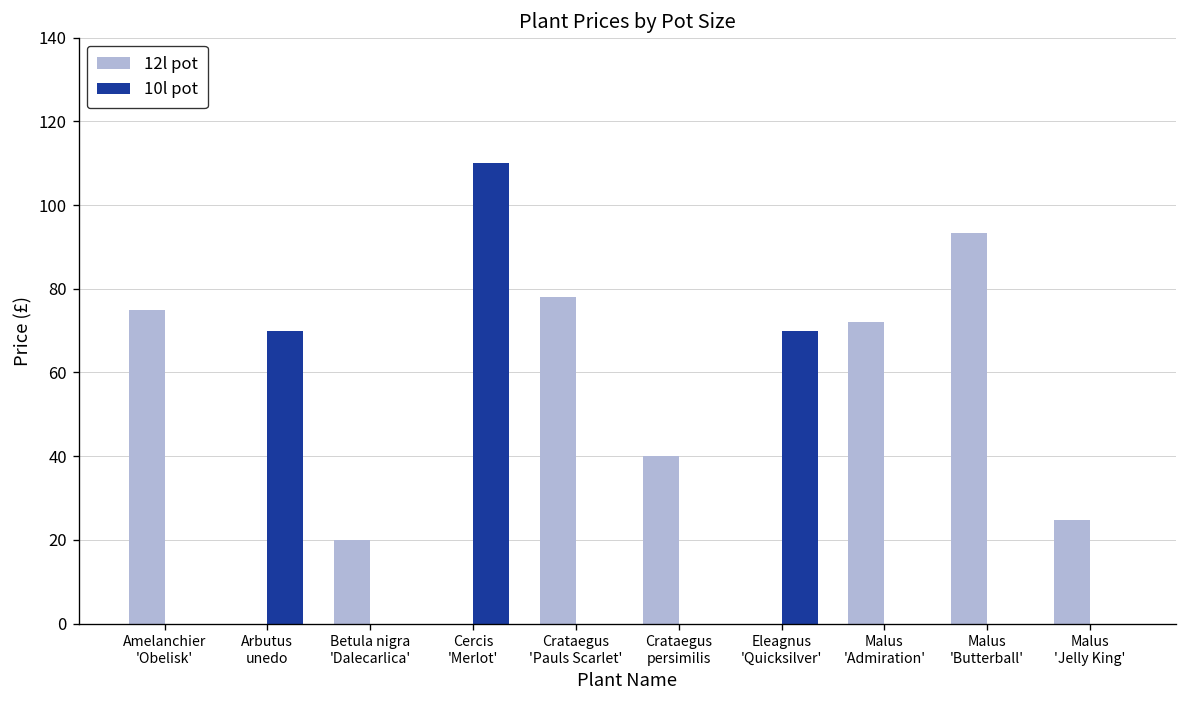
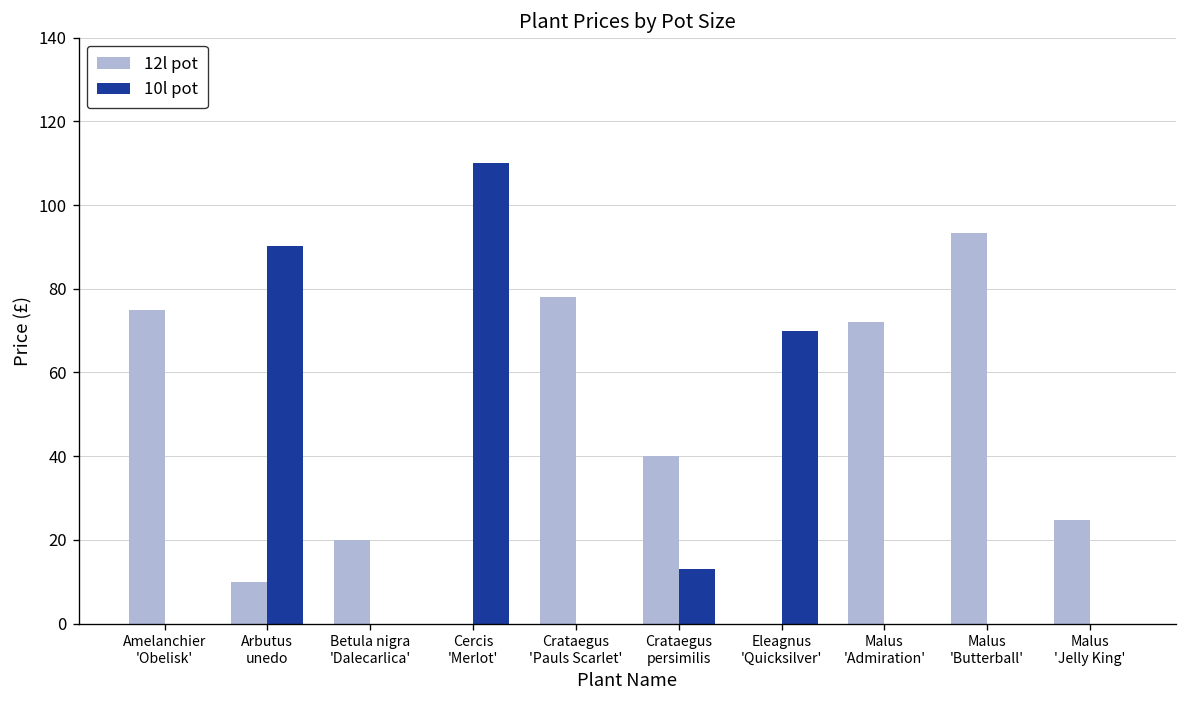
12l pot, Arbutus unedo: 0 -> 10
10l pot, Arbutus unedo: 70 -> 90
10l pot, Crataegus persimilis: 0 -> 13
